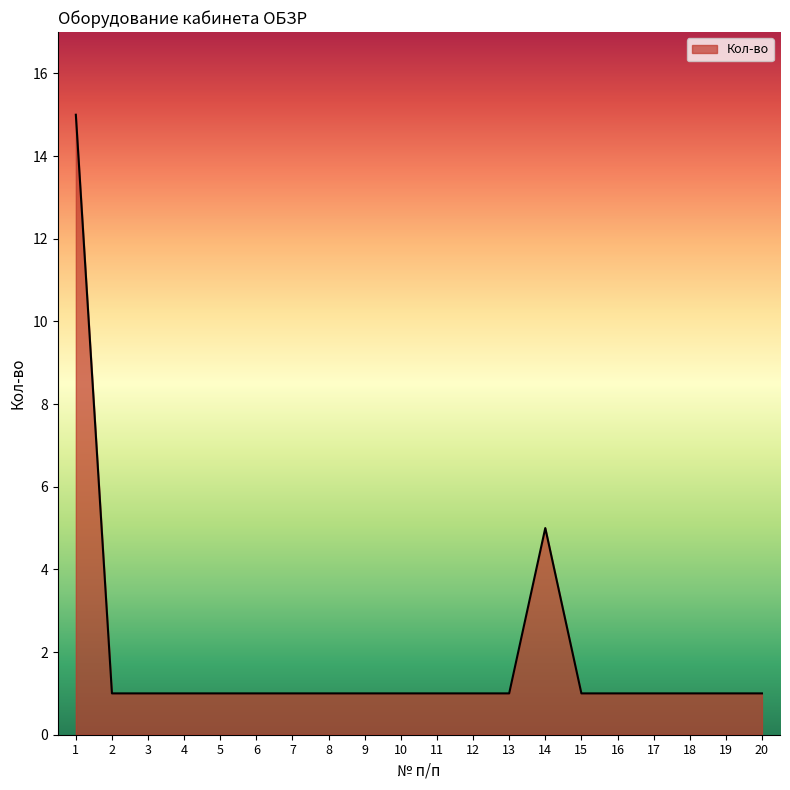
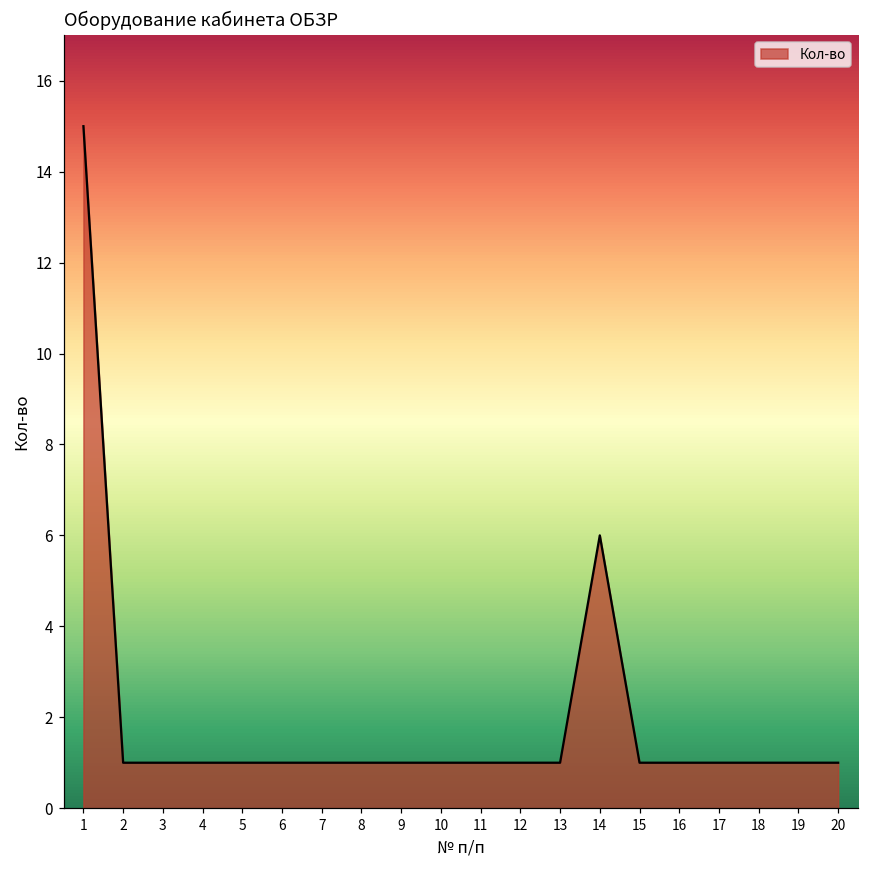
14: 5 -> 6
